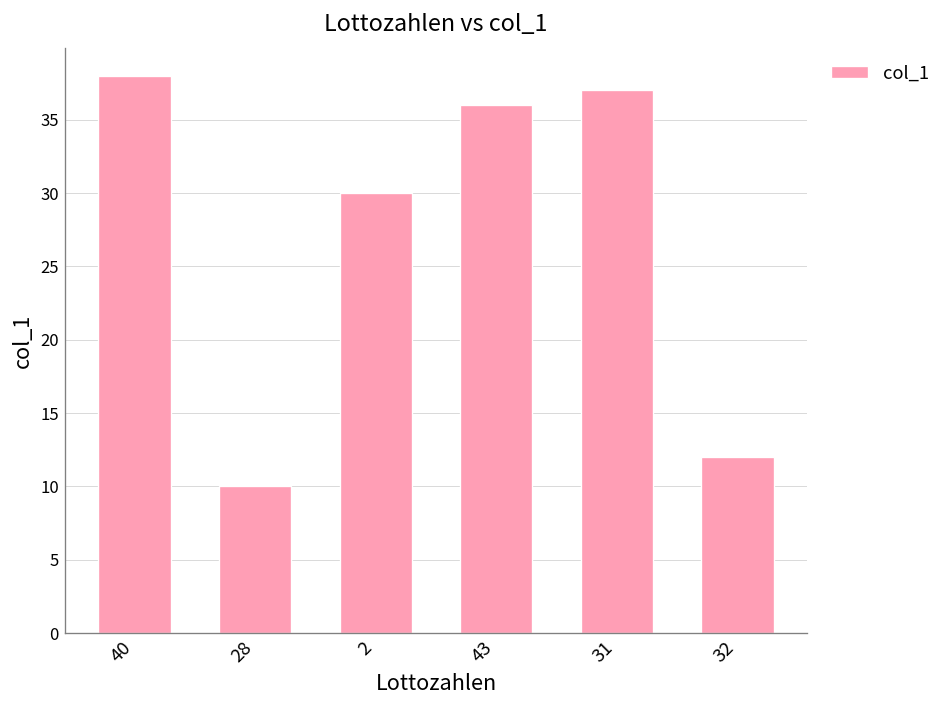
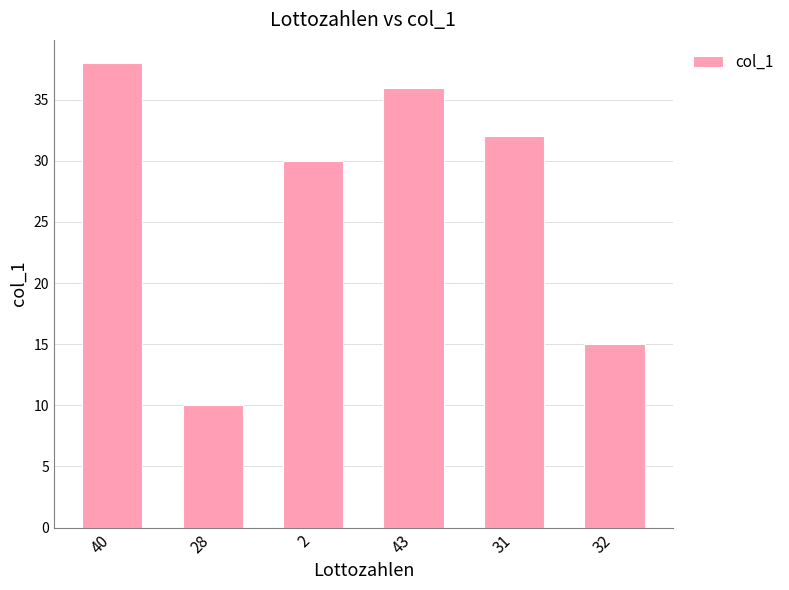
31: 37 -> 32
32: 12 -> 15
